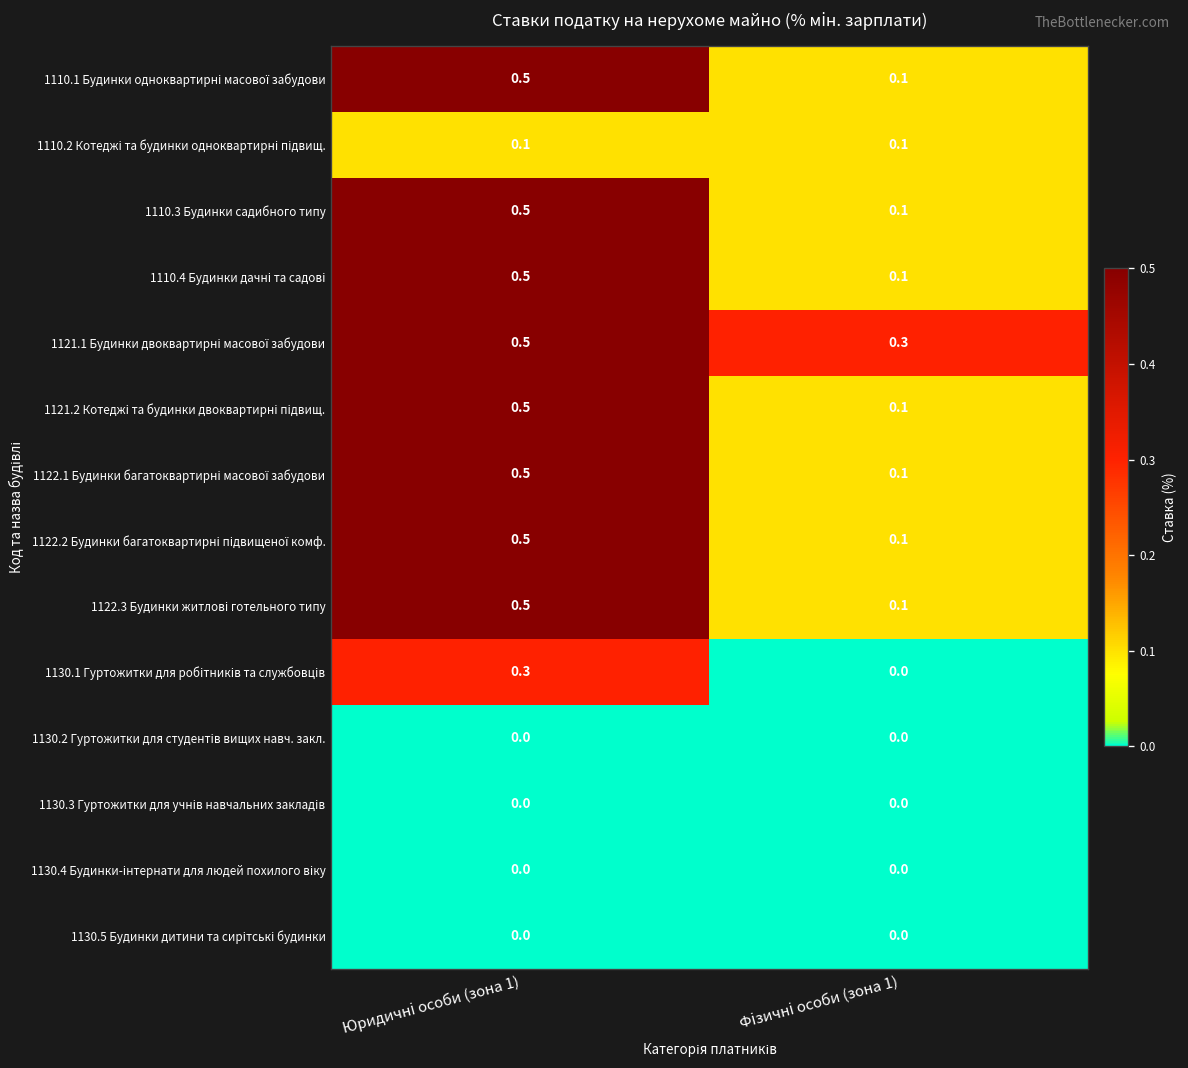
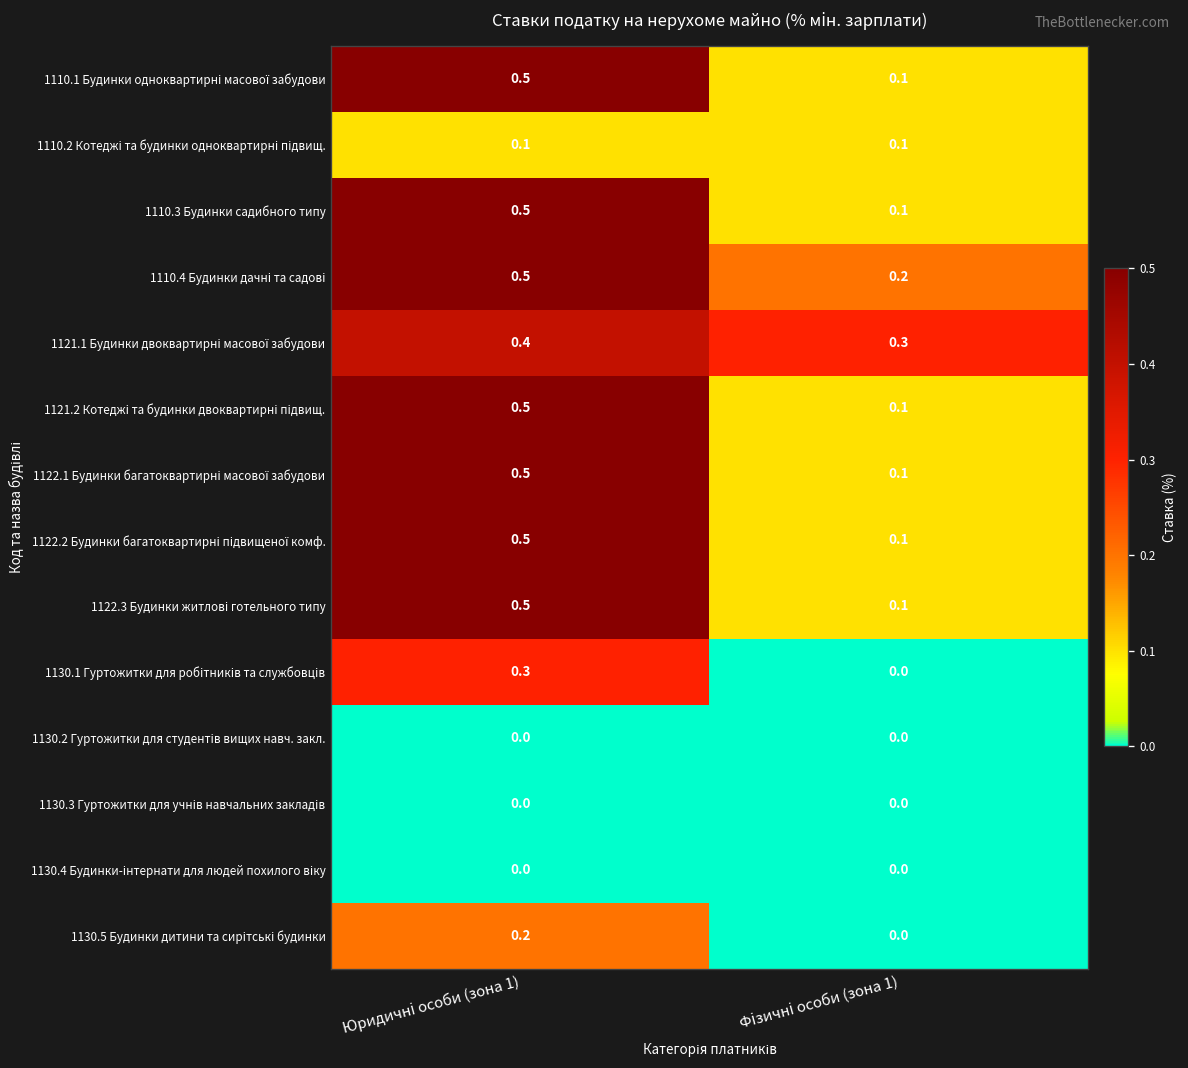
1110.4 Будинки дачні та садові, Фізичні особи (зона 1): 0.1 -> 0.2
1121.1 Будинки двоквартирні масової забудови, Юридичні особи (зона 1): 0.5 -> 0.4
1130.5 Будинки дитини та сирітські будинки, Юридичні особи (зона 1): 0.0 -> 0.2
